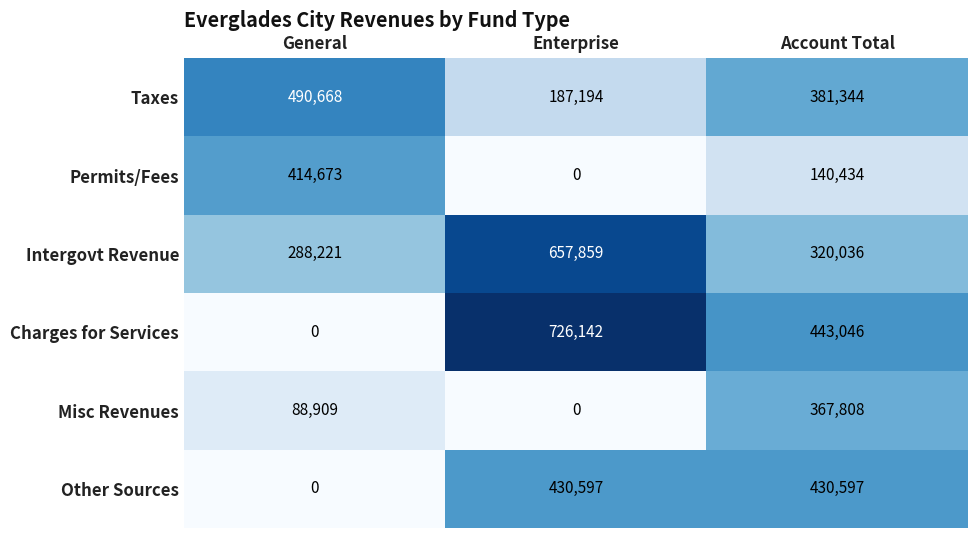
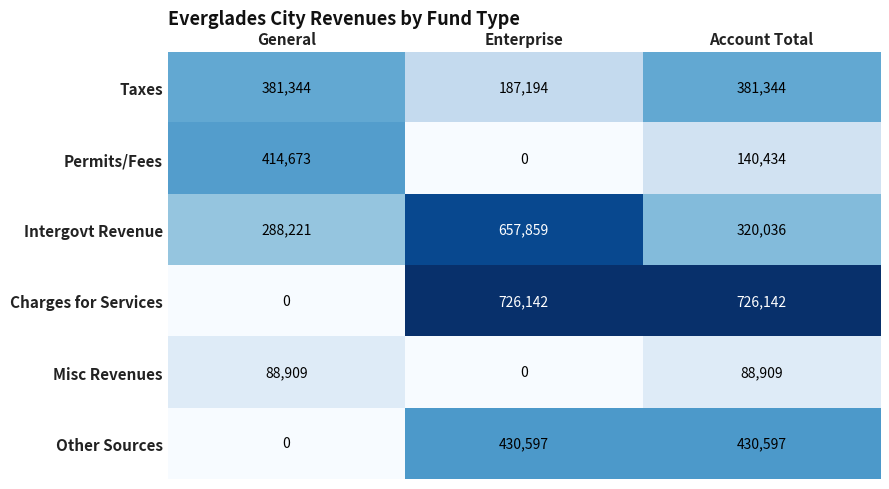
Taxes, General: 490,668 -> 381,344
Charges for Services, Account Total: 443,046 -> 726,142
Misc Revenues, Account Total: 367,808 -> 88,909
